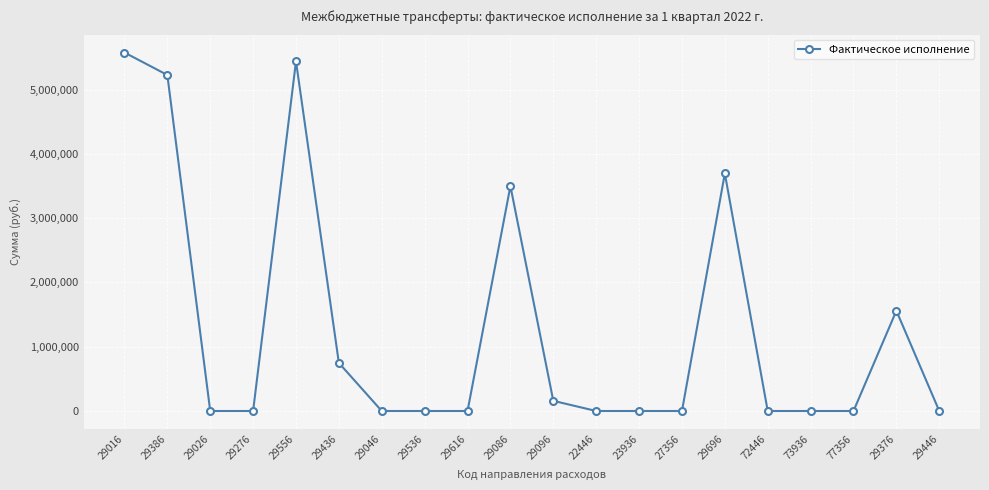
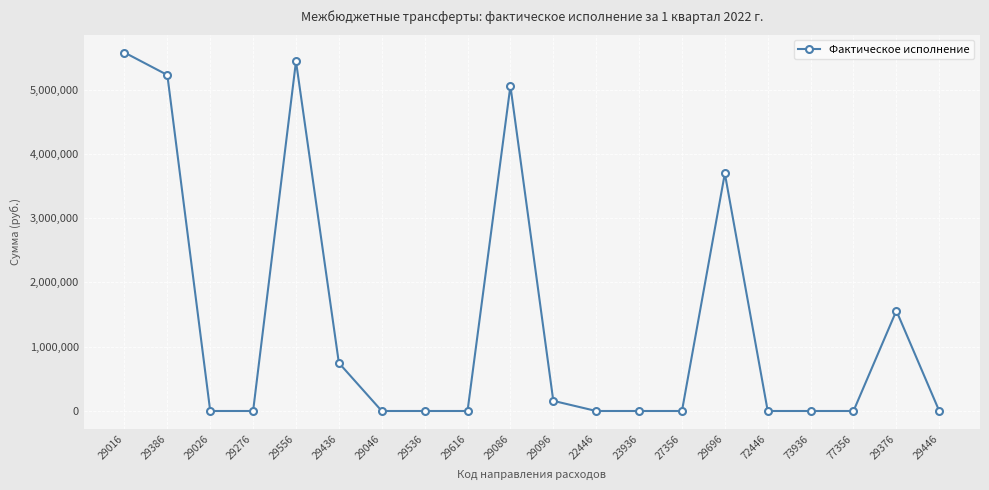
29086: 3,500,000 -> 5,100,000
